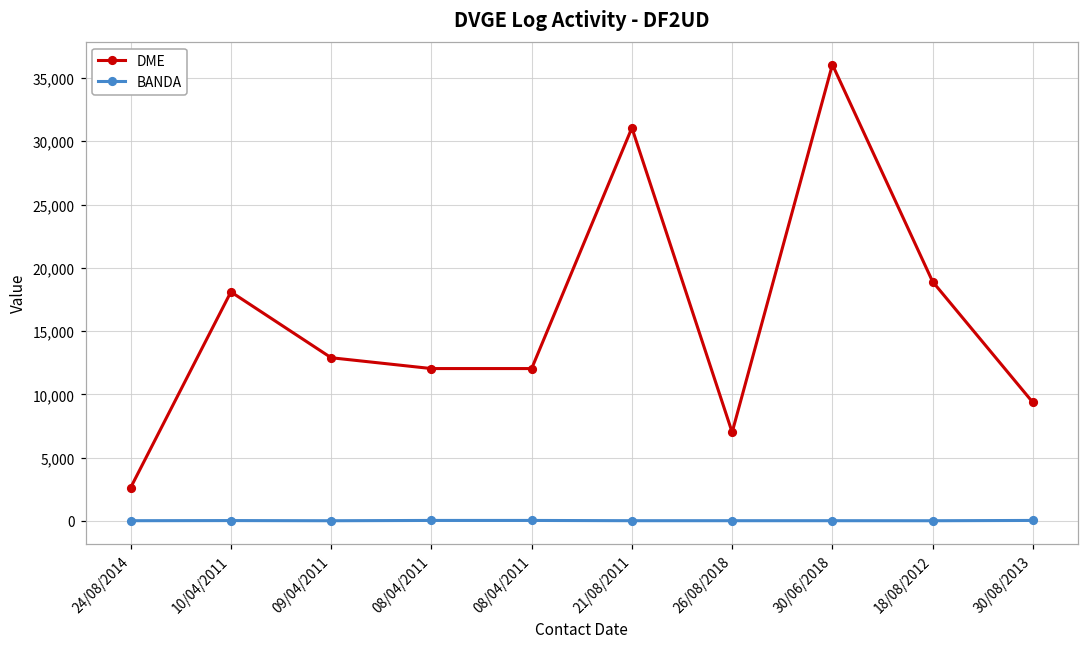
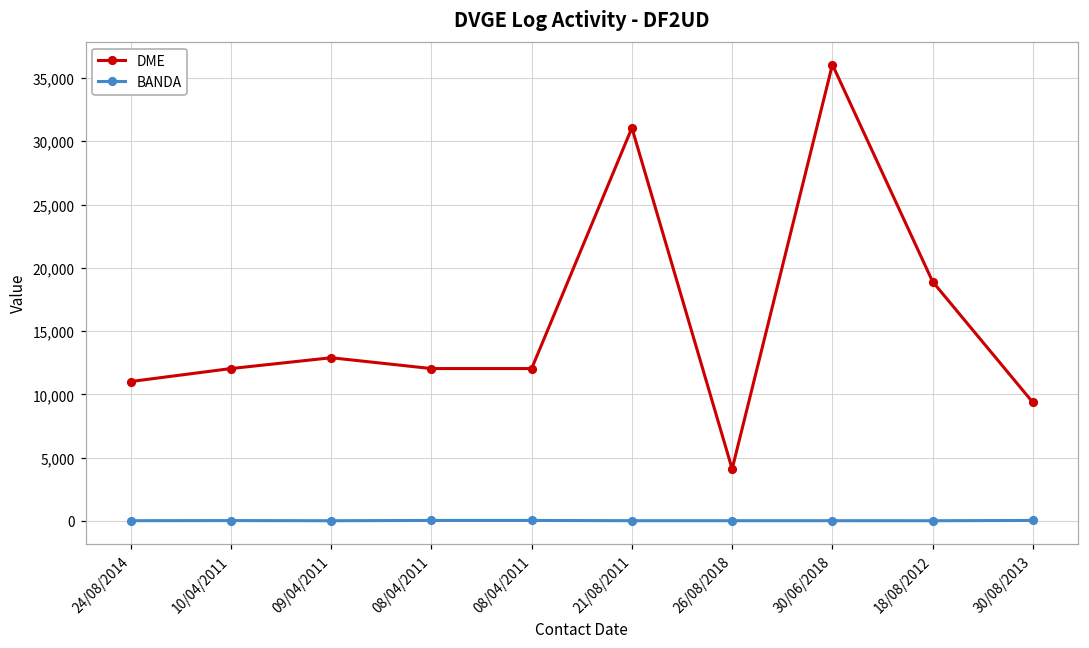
DME, 24/08/2014: 2,600 -> 11,000
DME, 10/04/2011: 18,100 -> 12,000
DME, 26/08/2018: 7,000 -> 4,100
